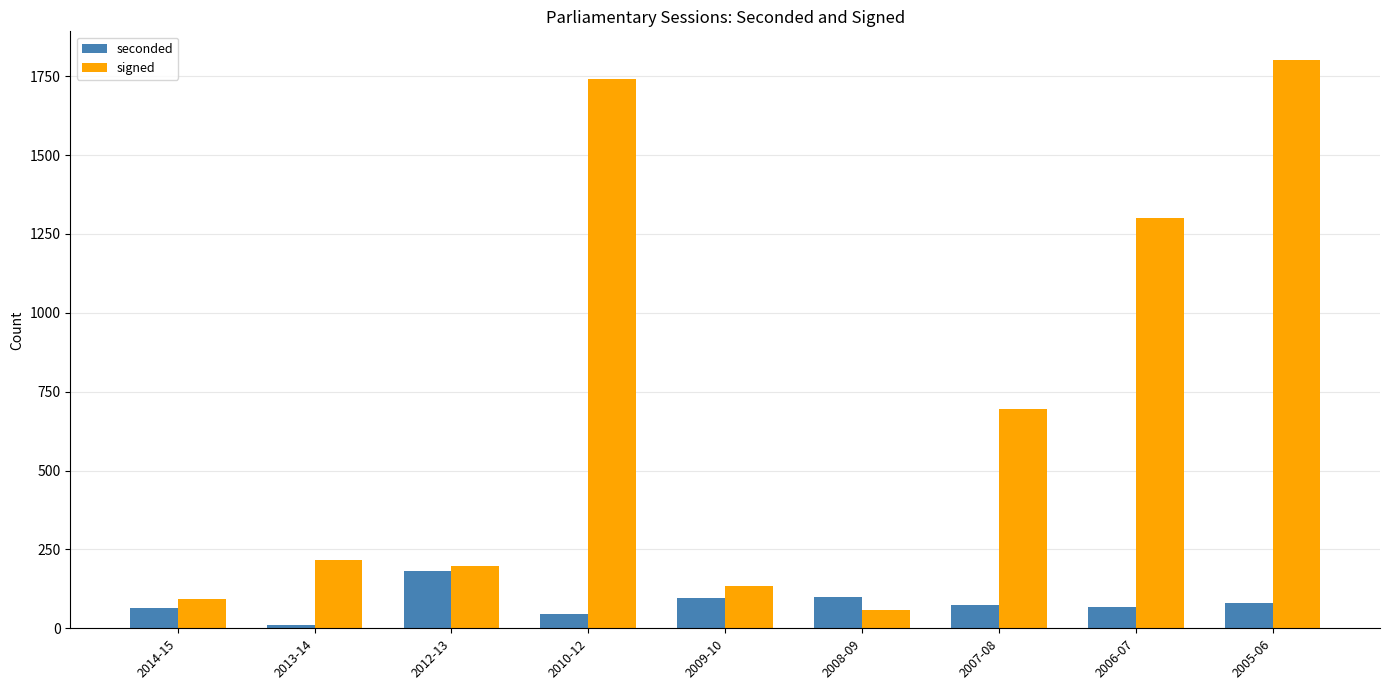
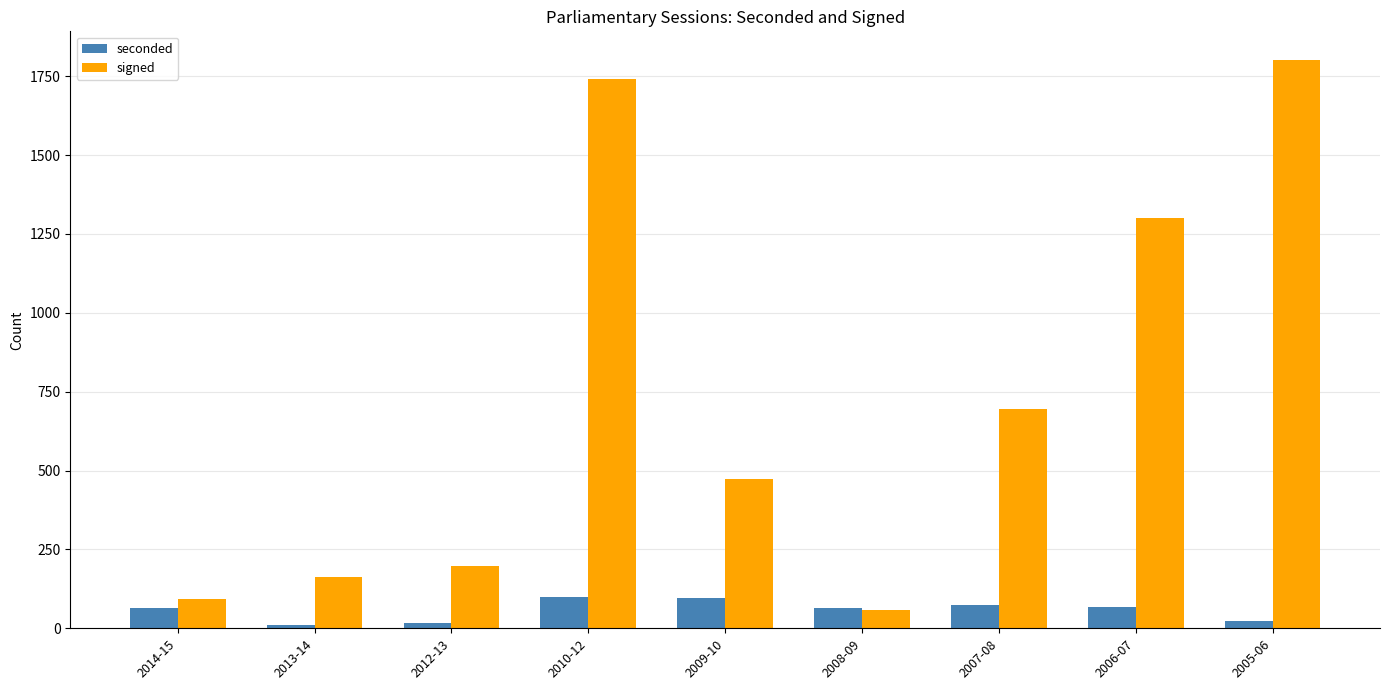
signed, 2013-14: 220 -> 160
seconded, 2012-13: 180 -> 20
seconded, 2010-12: 50 -> 100
signed, 2009-10: 140 -> 470
seconded, 2008-09: 100 -> 60
seconded, 2005-06: 80 -> 20
